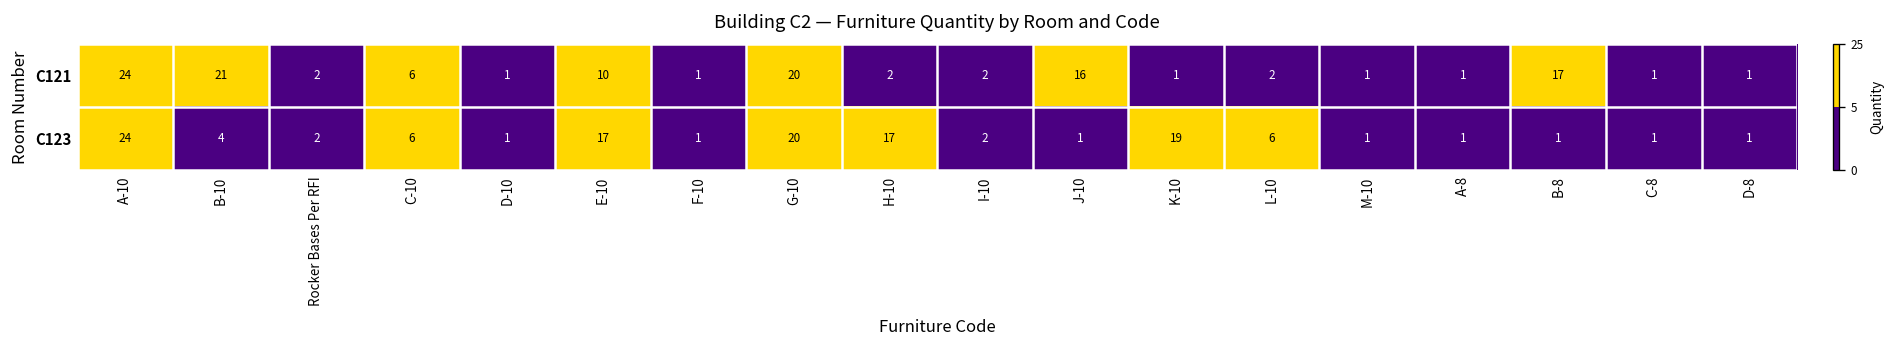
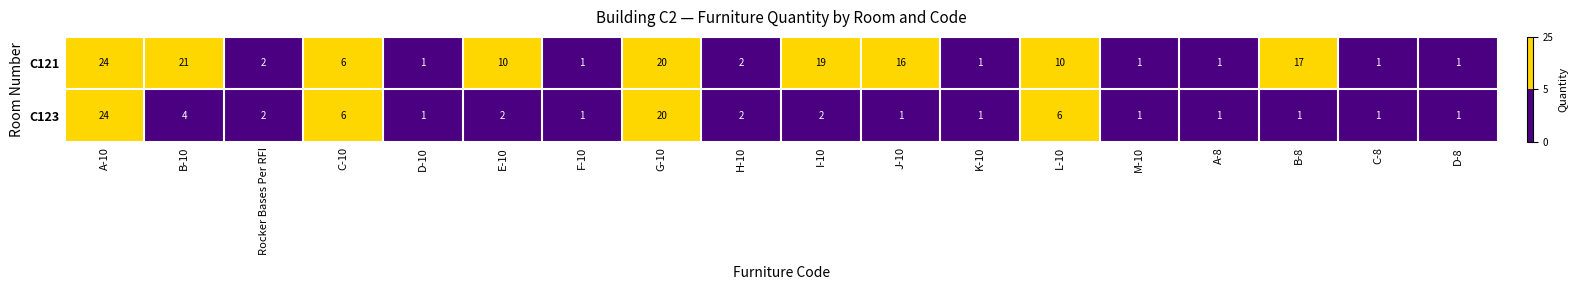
C121, I-10: 2 -> 19
C121, L-10: 2 -> 10
C123, E-10: 17 -> 2
C123, H-10: 17 -> 2
C123, K-10: 19 -> 1
